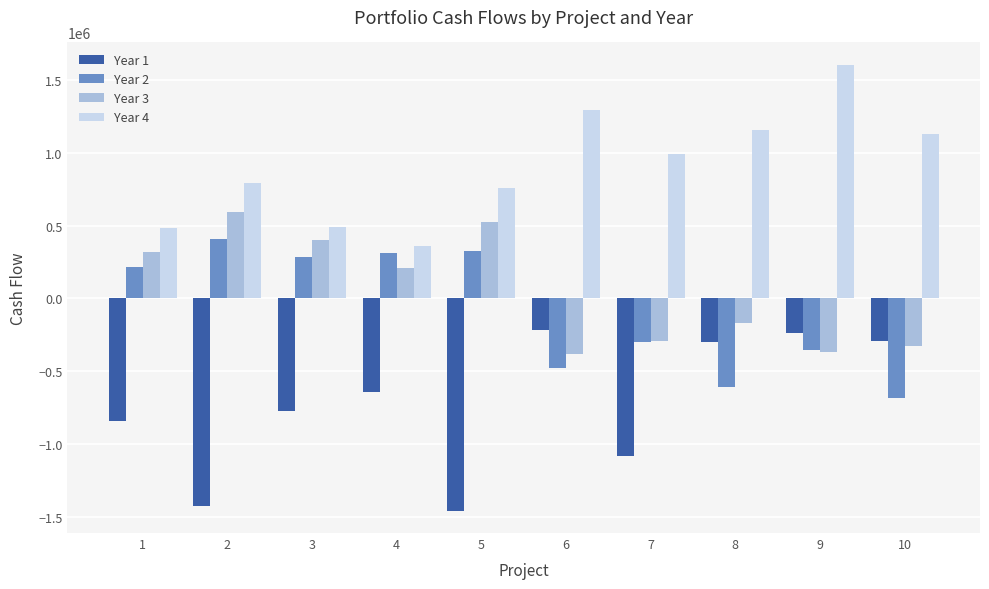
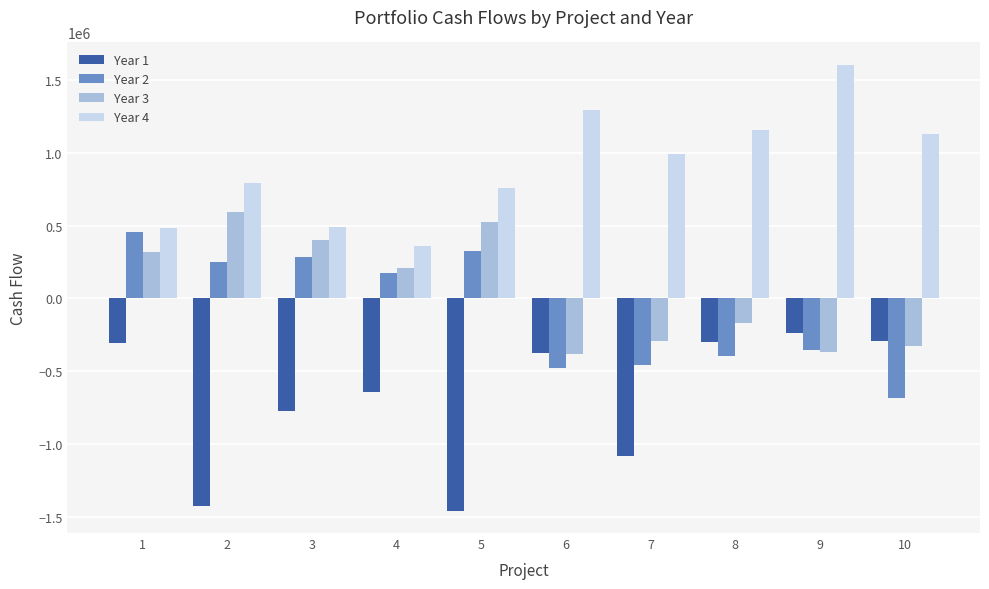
Year 1, 1: -840000 -> -310000
Year 2, 1: 220000 -> 450000
Year 2, 2: 410000 -> 250000
Year 2, 4: 310000 -> 170000
Year 1, 6: -220000 -> -370000
Year 2, 7: -300000 -> -460000
Year 2, 8: -610000 -> -400000
